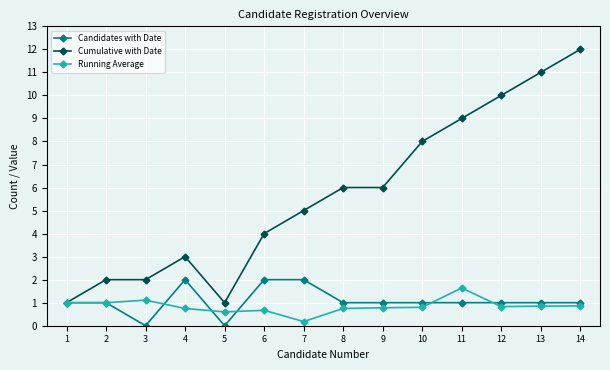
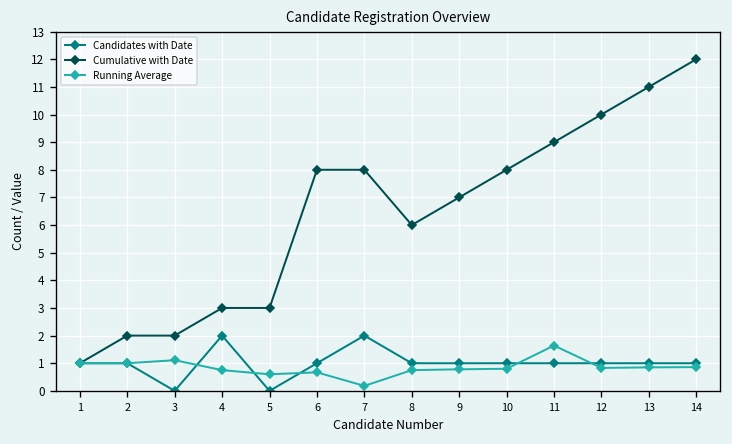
Cumulative with Date, 5: 1 -> 3
Candidates with Date, 6: 2 -> 1
Cumulative with Date, 6: 4 -> 8
Cumulative with Date, 7: 5 -> 8
Cumulative with Date, 9: 6 -> 7
